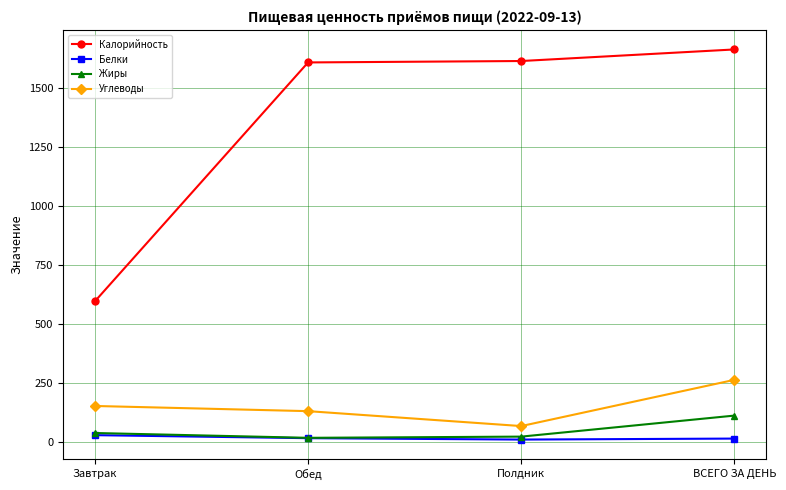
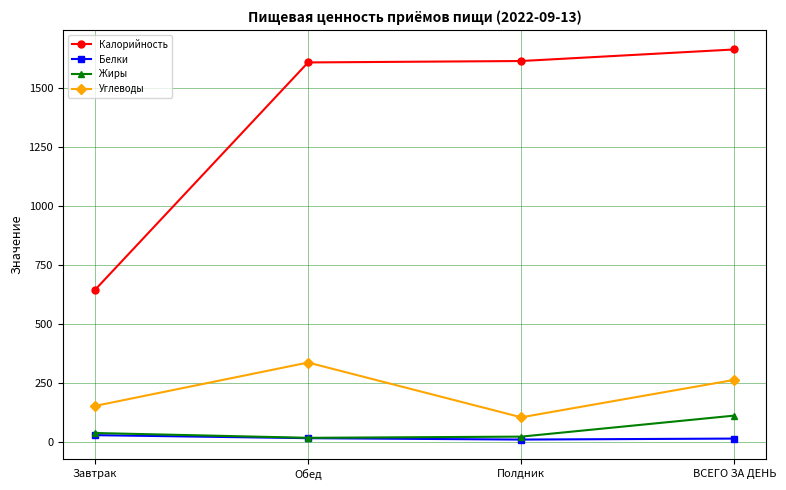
Калорийность, Завтрак: 600 -> 640
Углеводы, Обед: 130 -> 340
Углеводы, Полдник: 70 -> 100
